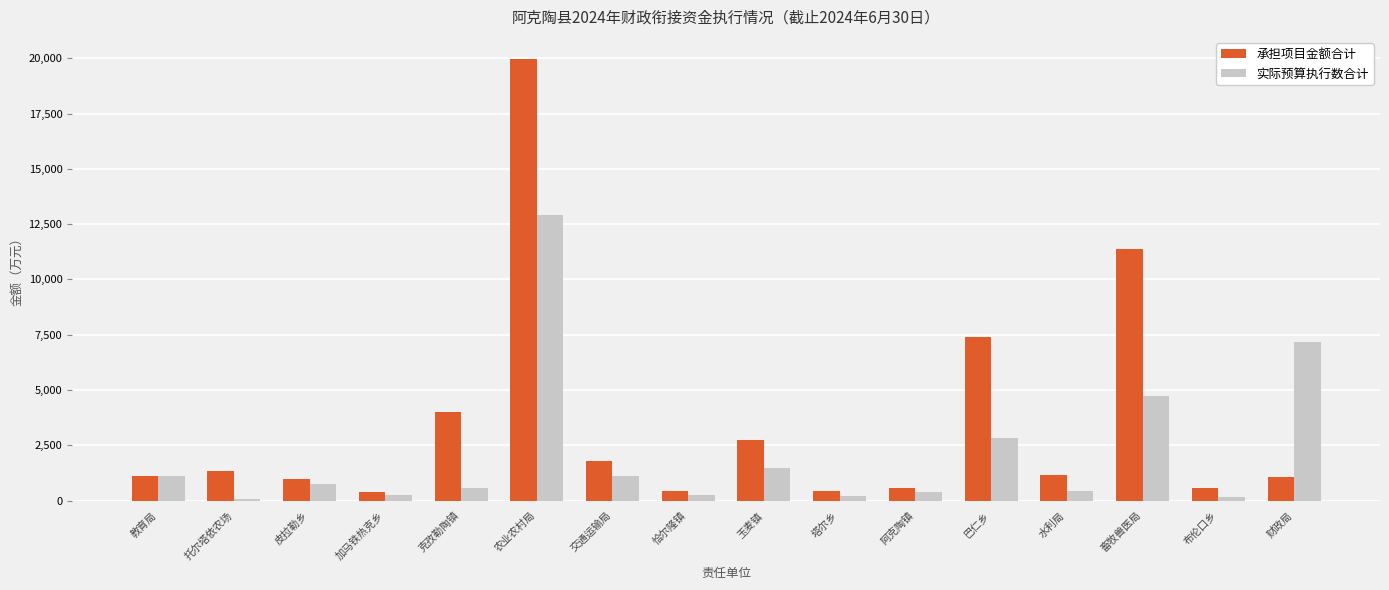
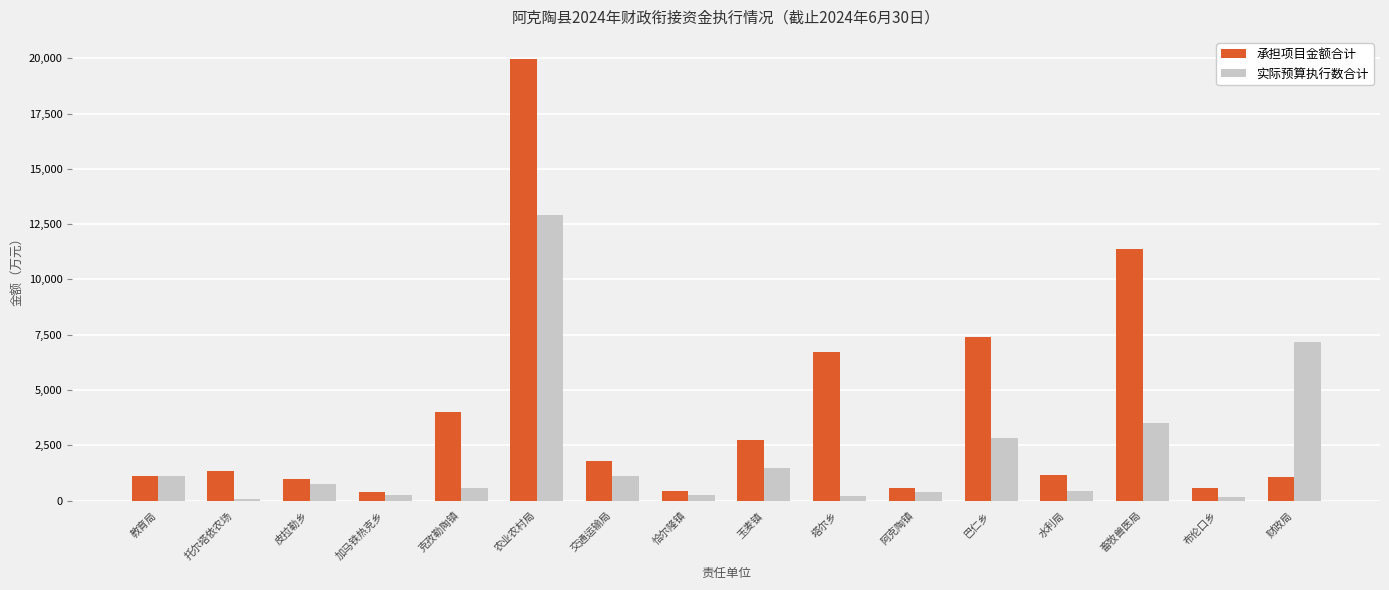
承担项目金额合计, 塔尔乡: 400 -> 6,700
实际预算执行数合计, 畜牧兽医局: 4,700 -> 3,500
